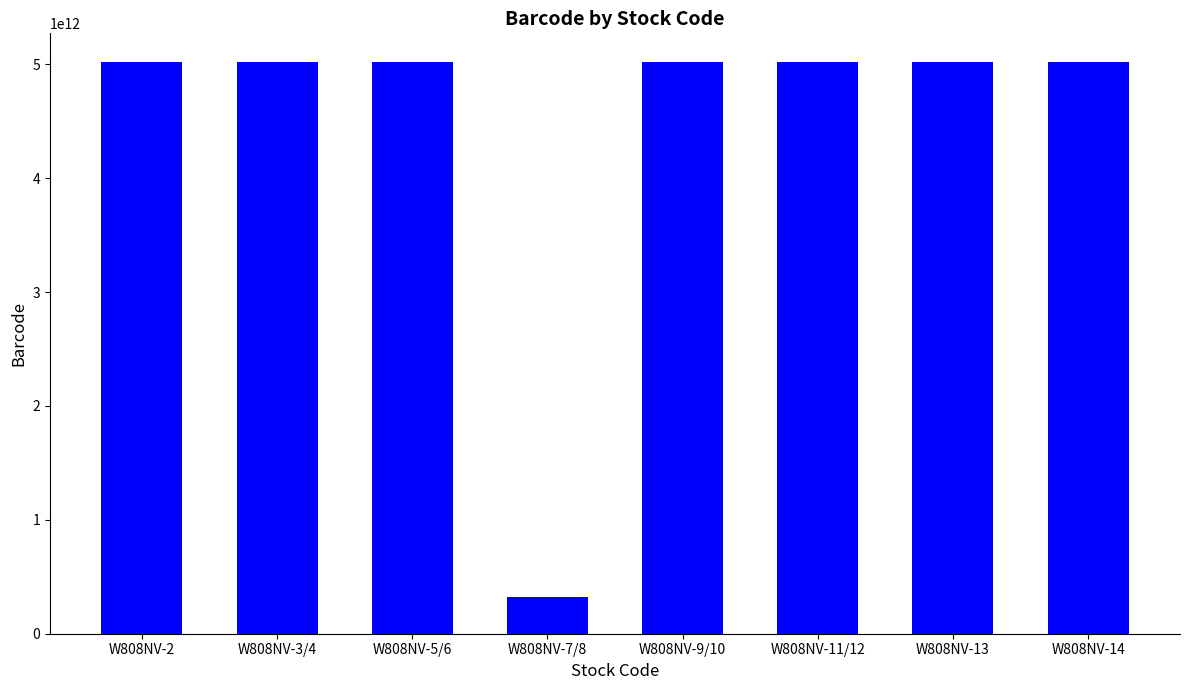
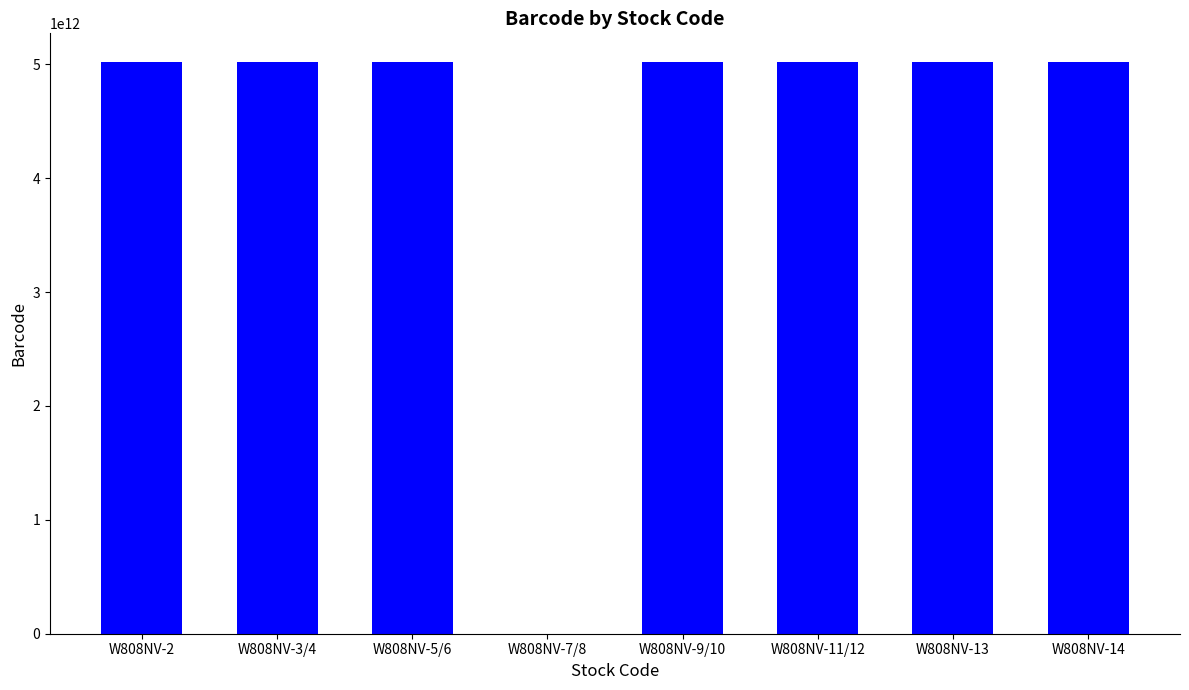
W808NV-7/8: 320000000000 -> 0
